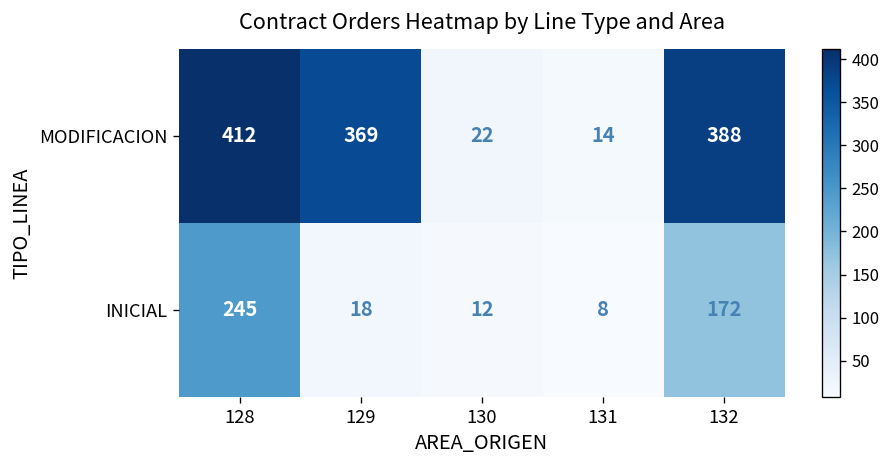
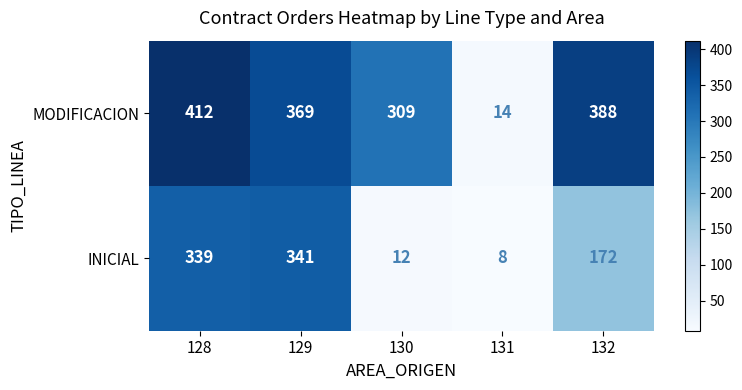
MODIFICACION, 130: 22 -> 309
INICIAL, 128: 245 -> 339
INICIAL, 129: 18 -> 341
